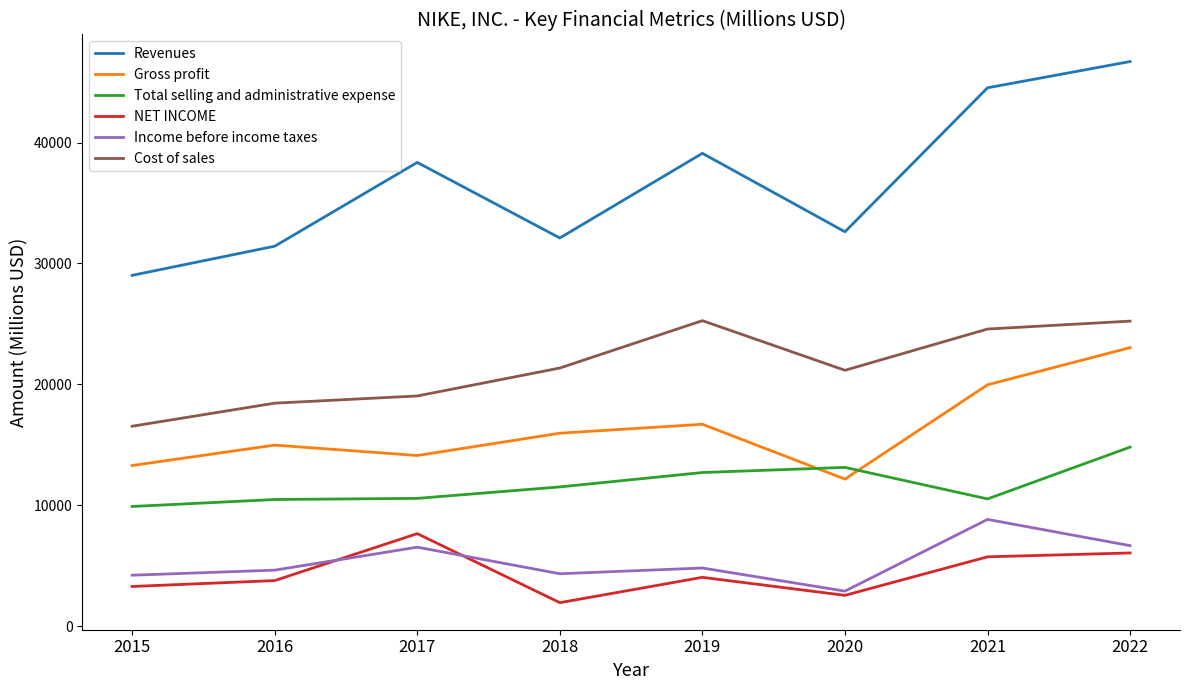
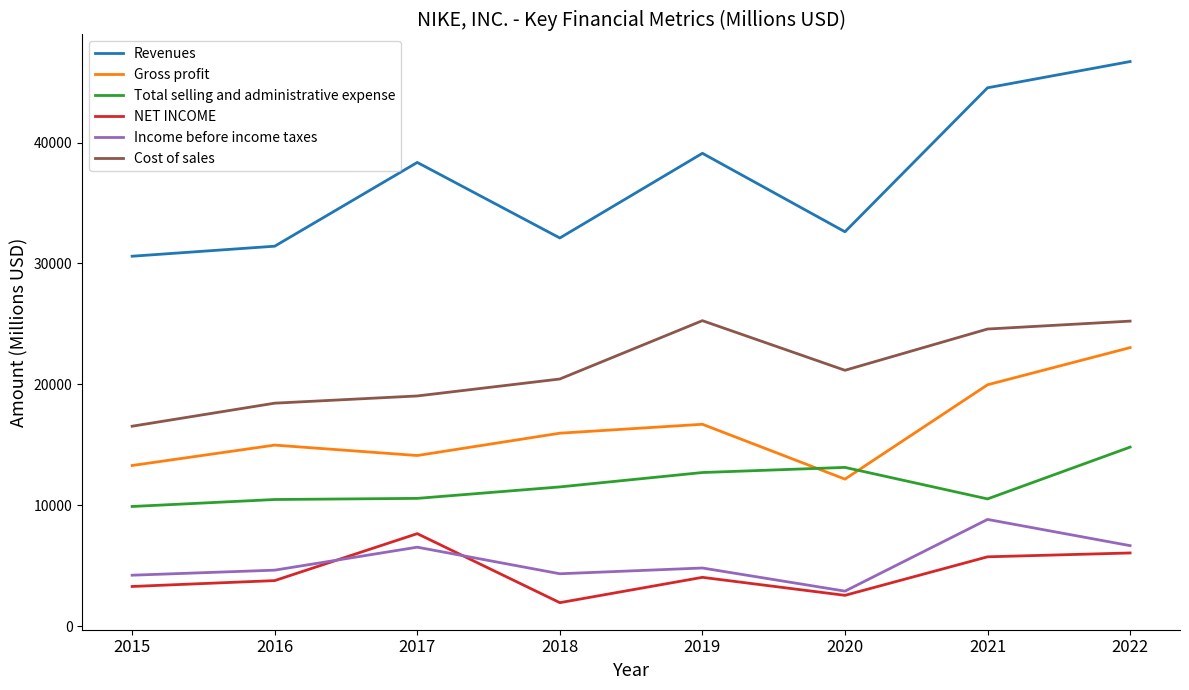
Revenues, 2015: 29000 -> 30600
Cost of sales, 2018: 21300 -> 20400
